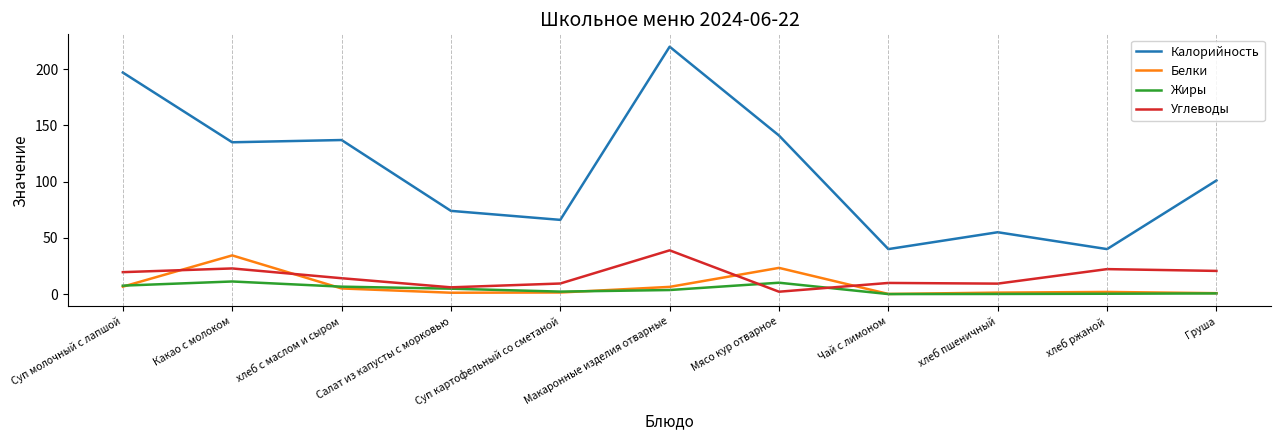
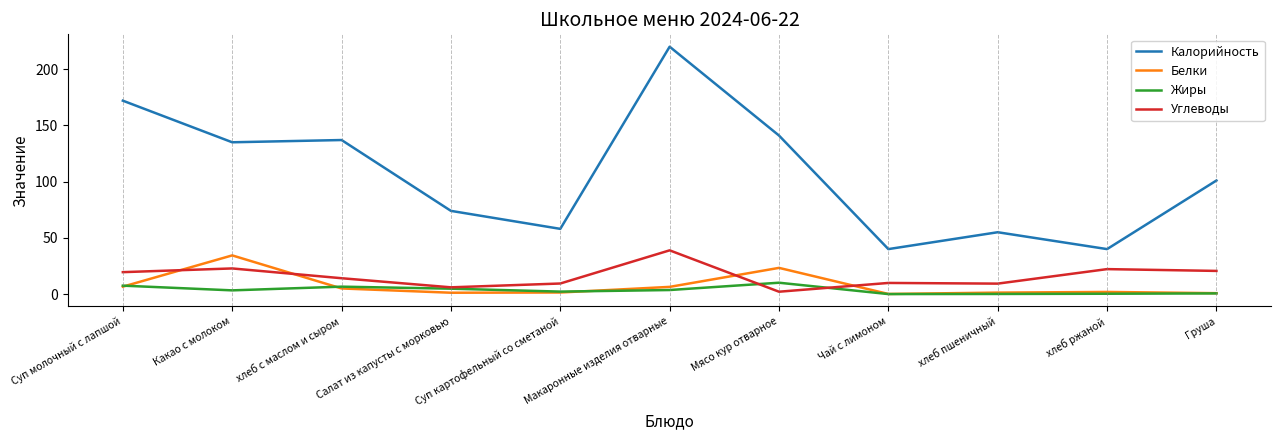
Калорийность, Суп молочный с лапшой: 197 -> 172
Жиры, Какао с молоком: 11 -> 3
Калорийность, Суп картофельный со сметаной: 66 -> 58
